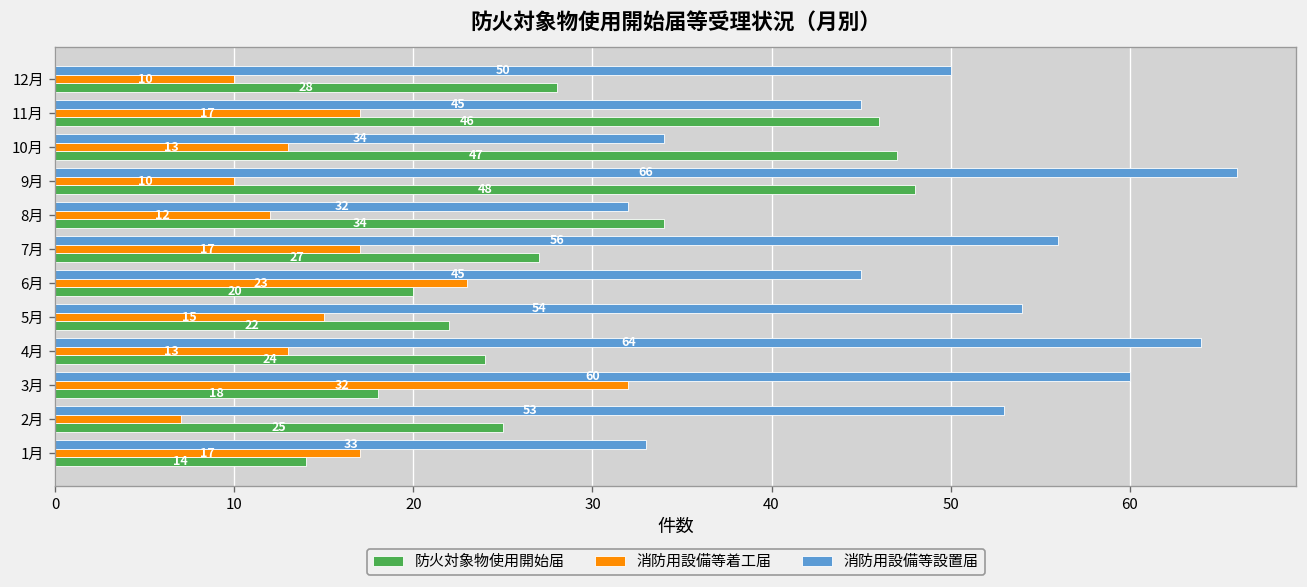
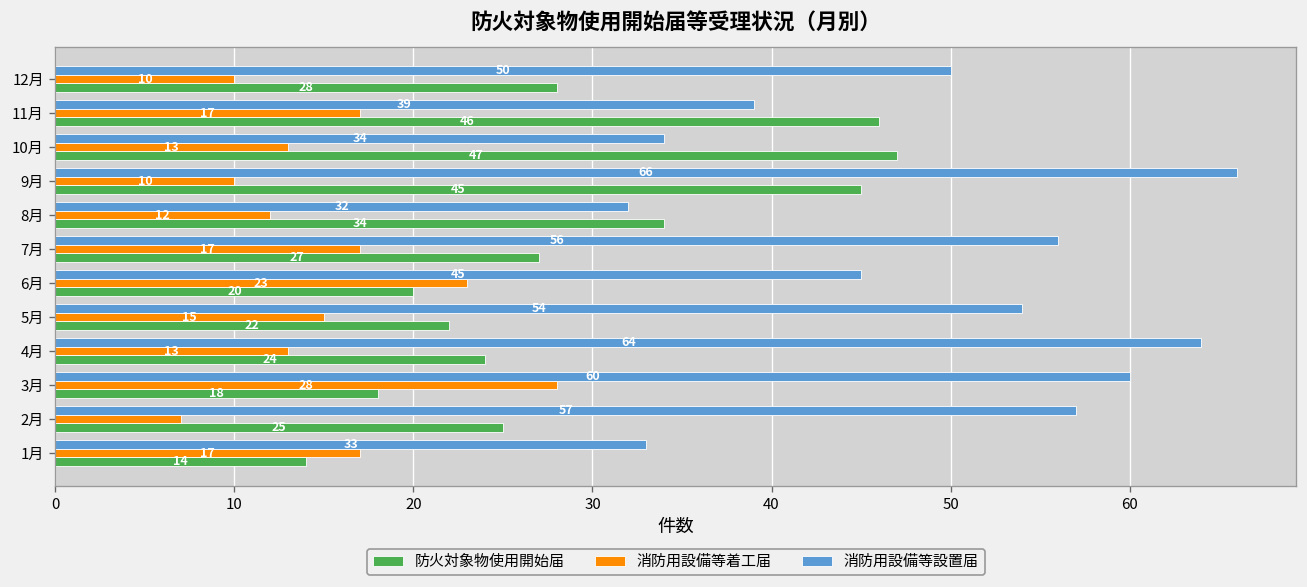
消防用設備等設置届, 11月: 45 -> 39
防火対象物使用開始届, 9月: 48 -> 45
消防用設備等着工届, 3月: 32 -> 28
消防用設備等設置届, 2月: 53 -> 57
